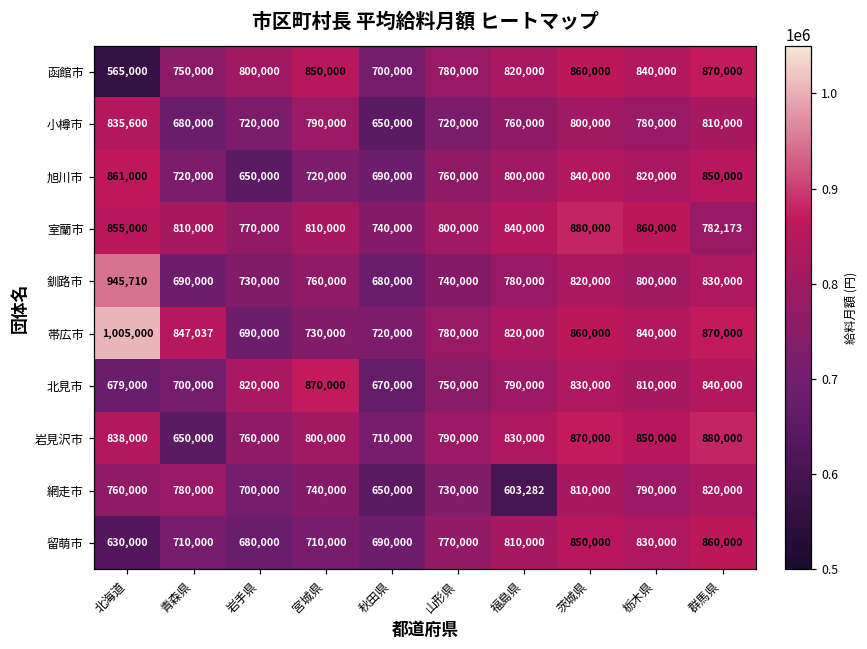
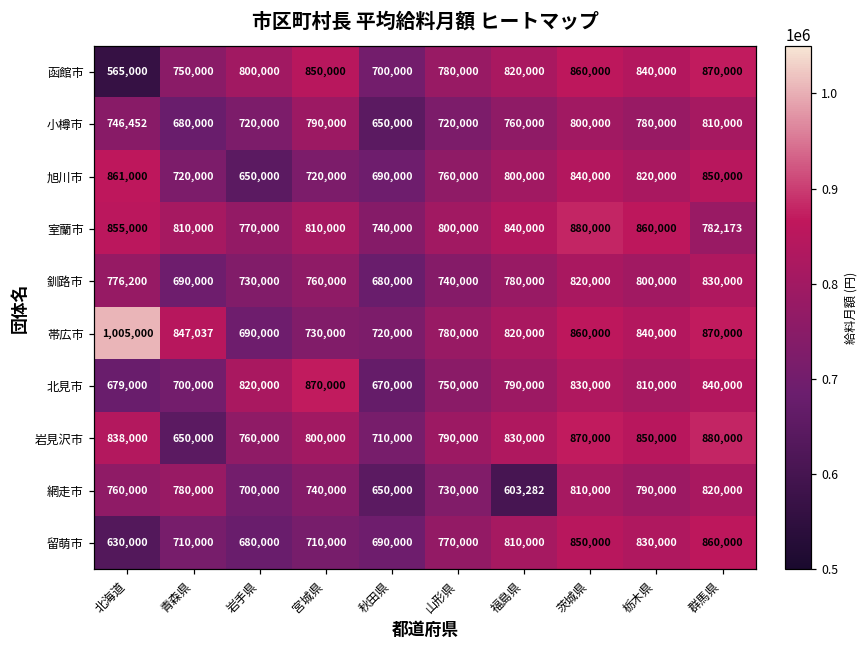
小樽市, 北海道: 835,600 -> 746,452
釧路市, 北海道: 945,710 -> 776,200
